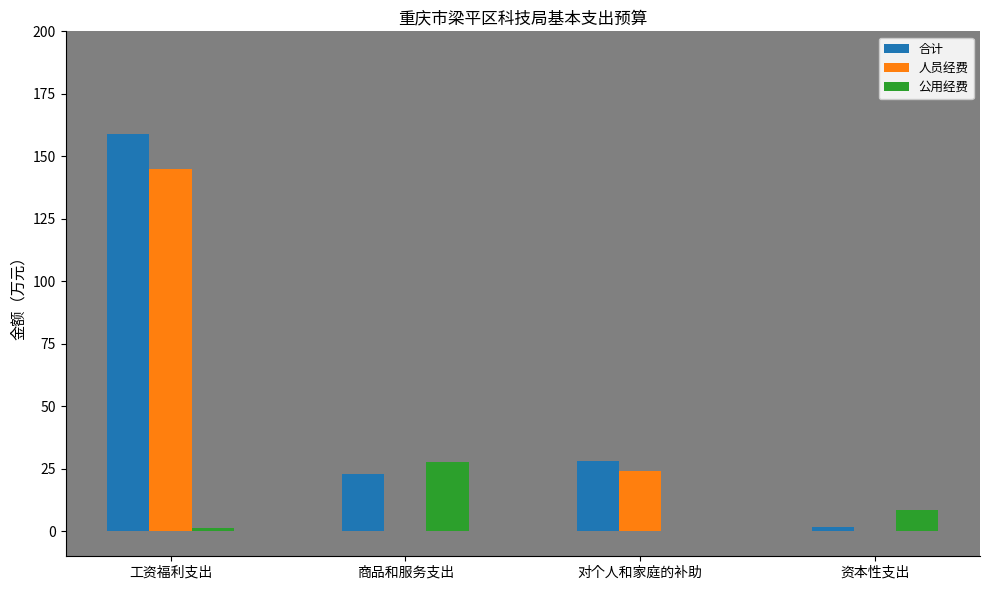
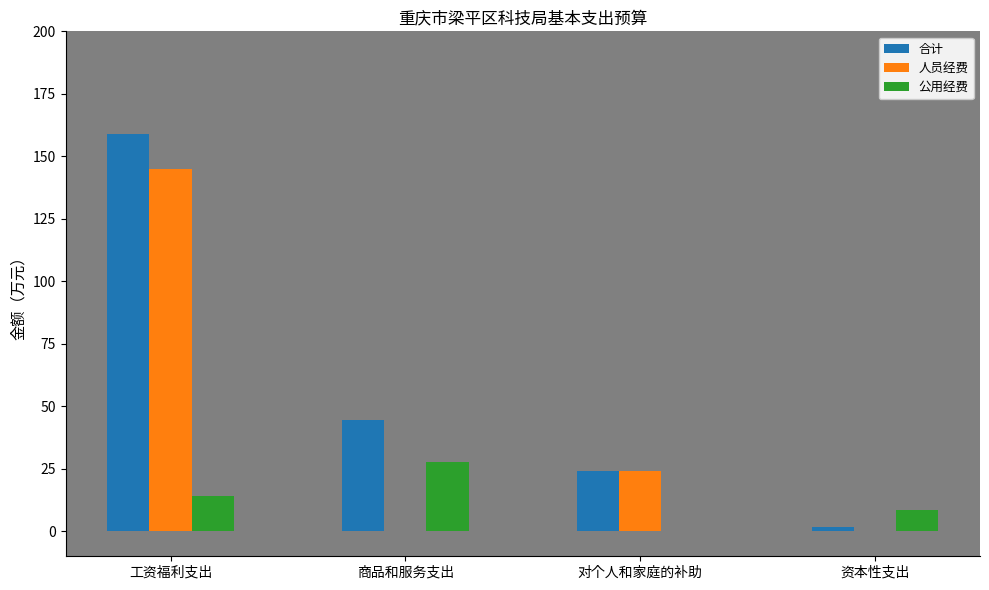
公用经费, 工资福利支出: 2 -> 14
合计, 商品和服务支出: 23 -> 45
合计, 对个人和家庭的补助: 28 -> 24
